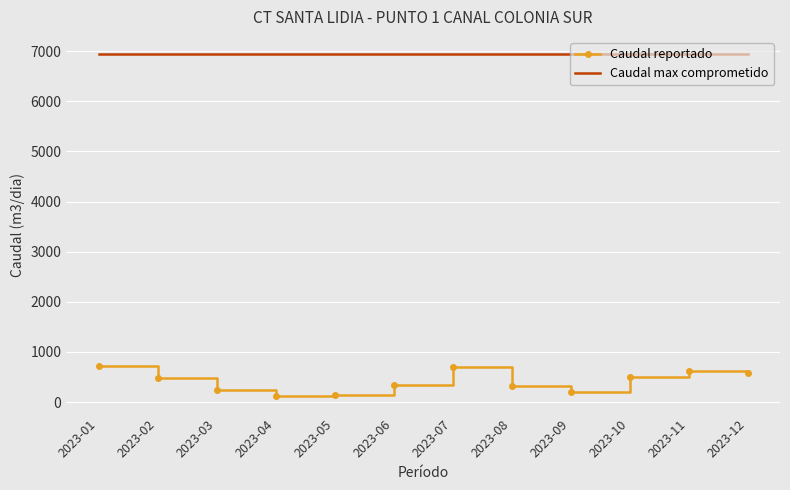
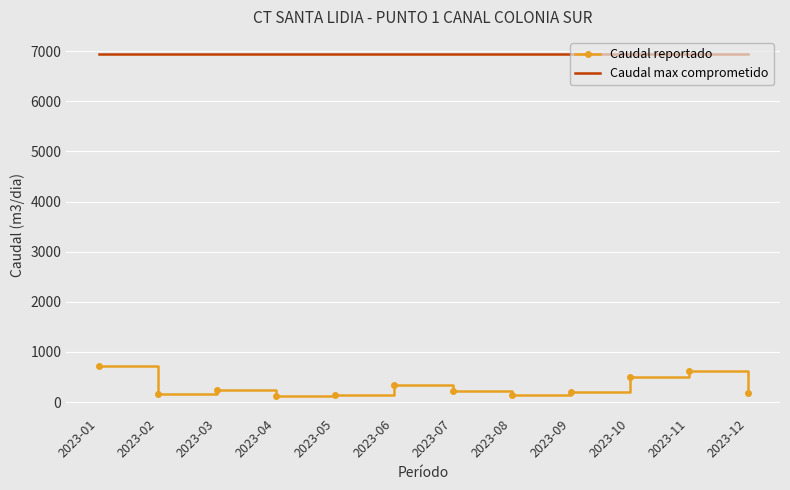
Caudal reportado, 2023-02: 500 -> 200
Caudal reportado, 2023-07: 700 -> 200
Caudal reportado, 2023-08: 300 -> 200
Caudal reportado, 2023-12: 600 -> 200
